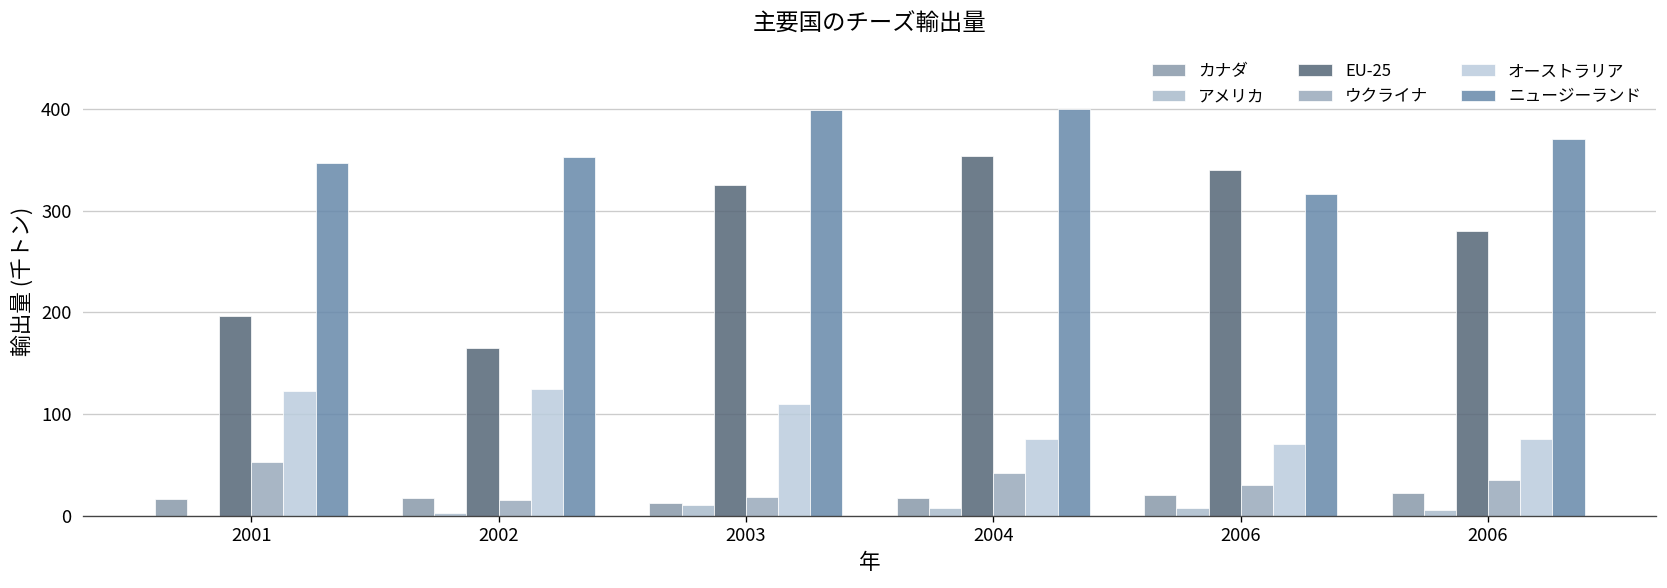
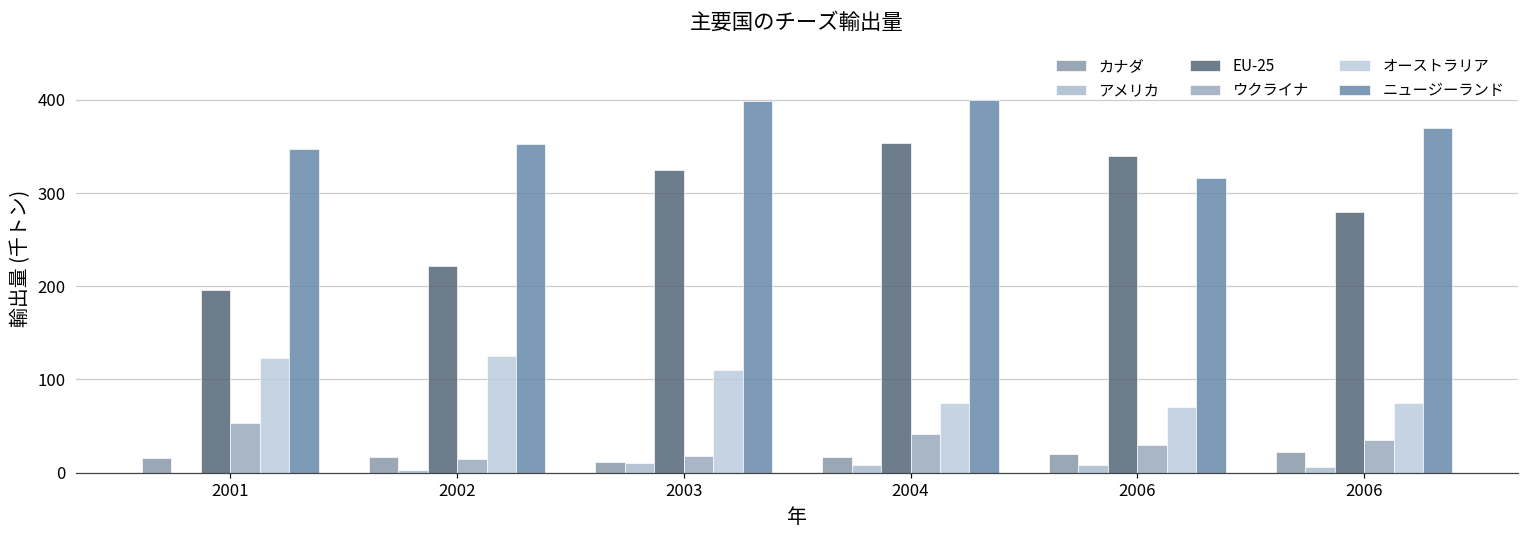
EU-25, 2002: 170 -> 220
